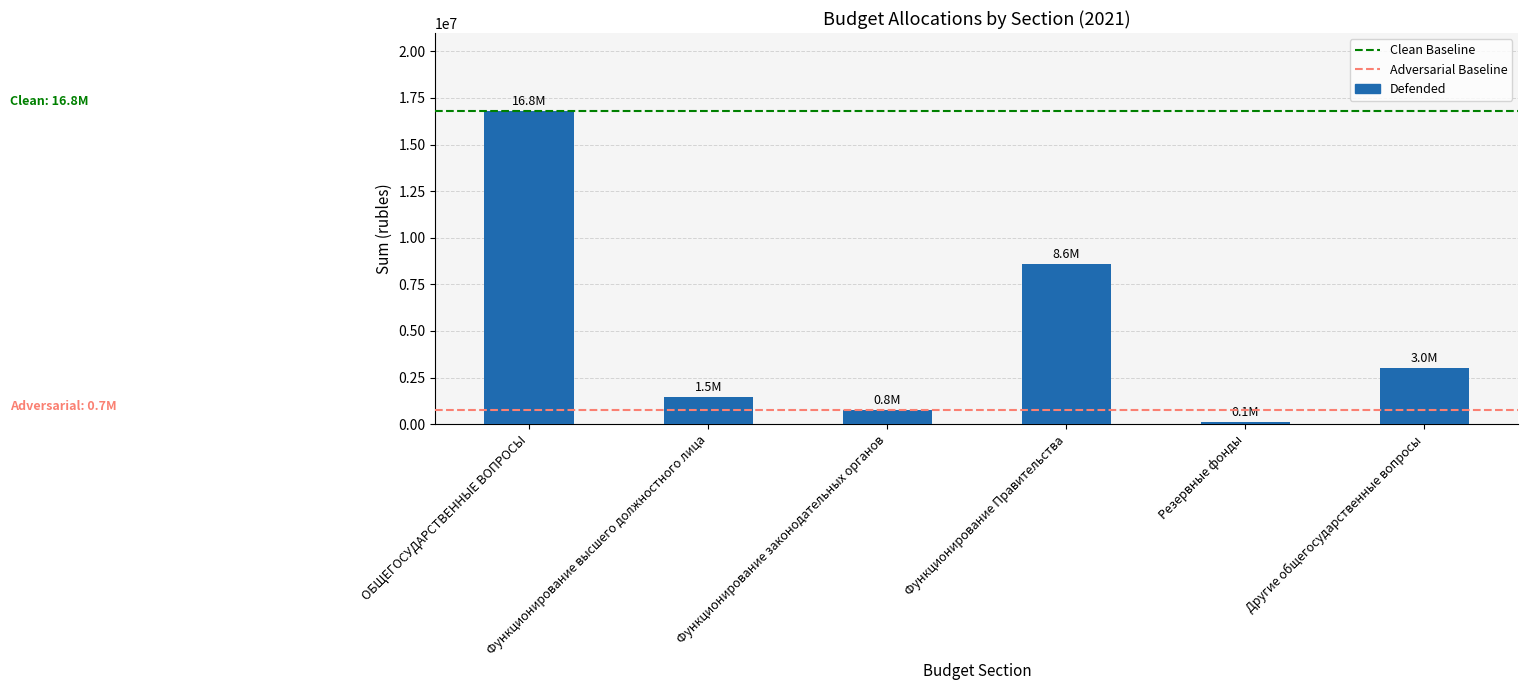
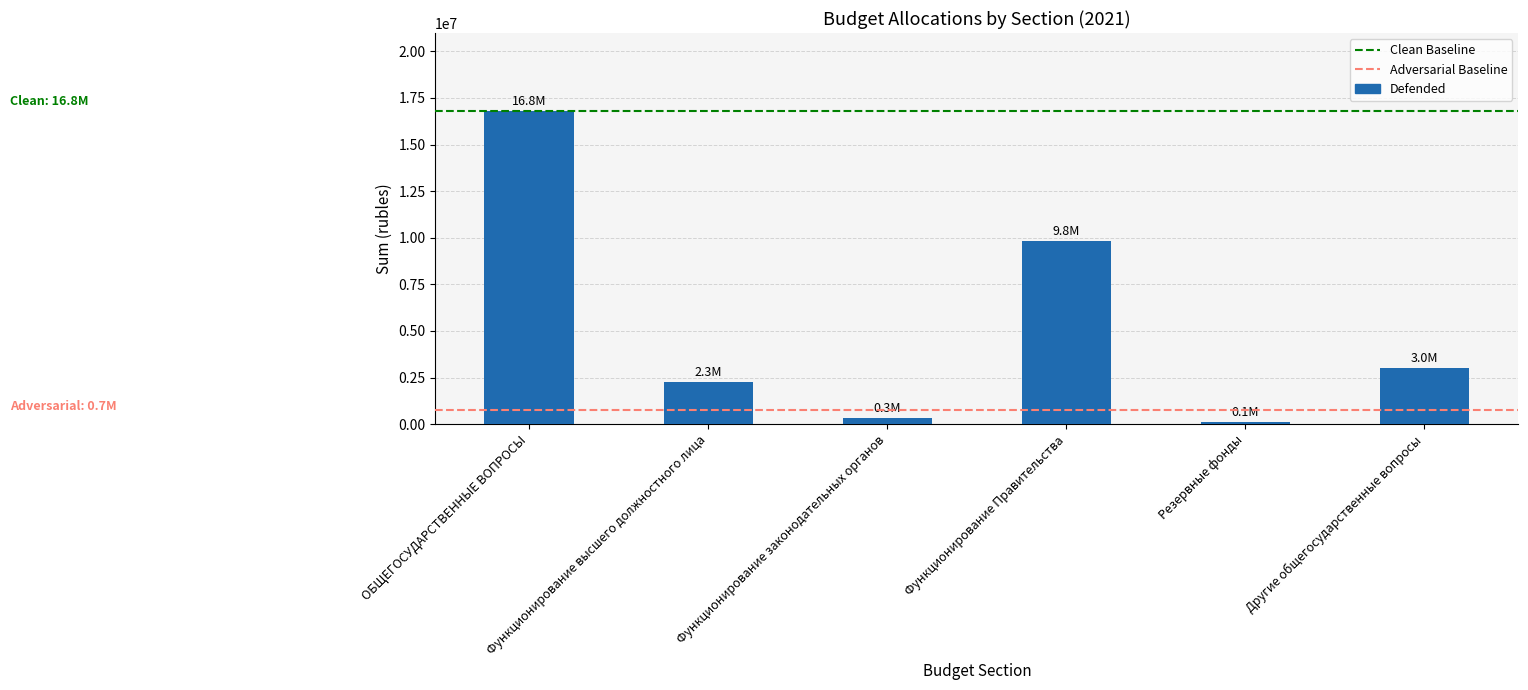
Функционирование высшего должностного лица: 1.5M -> 2.3M
Функционирование законодательных органов: 0.8M -> 0.3M
Функционирование Правительства: 8.6M -> 9.8M
